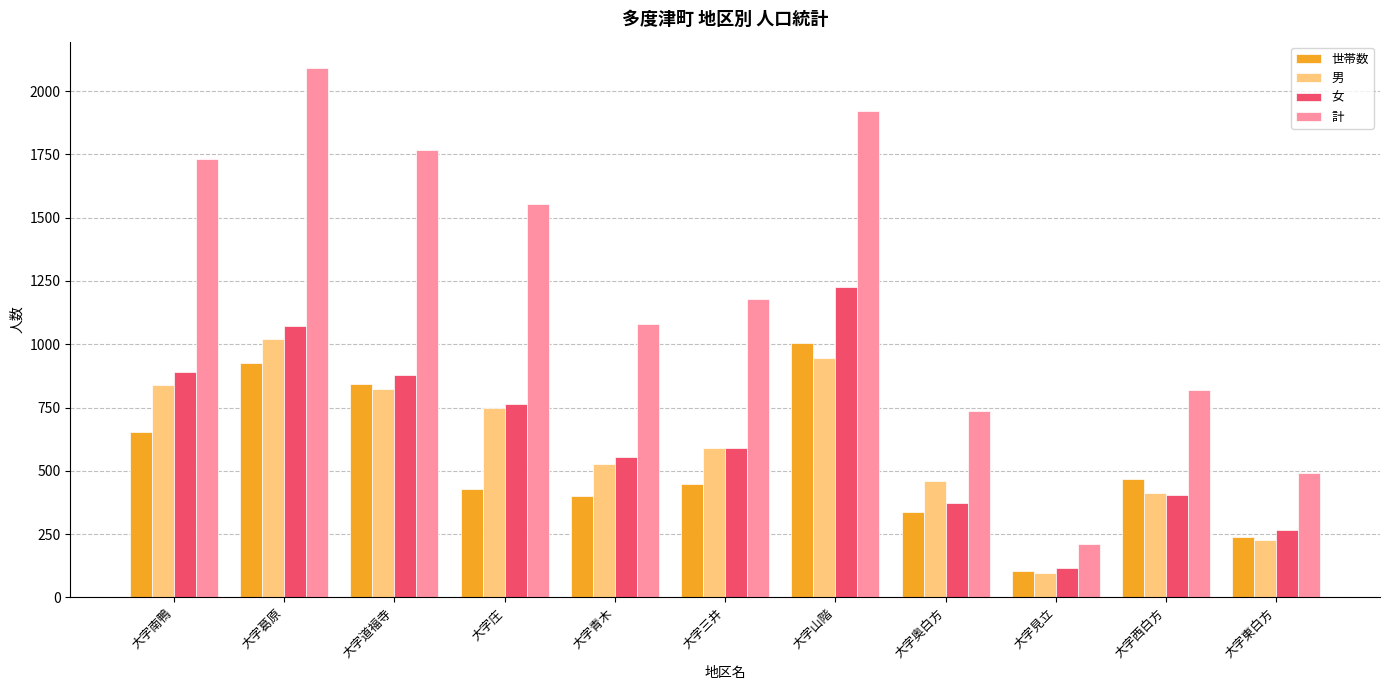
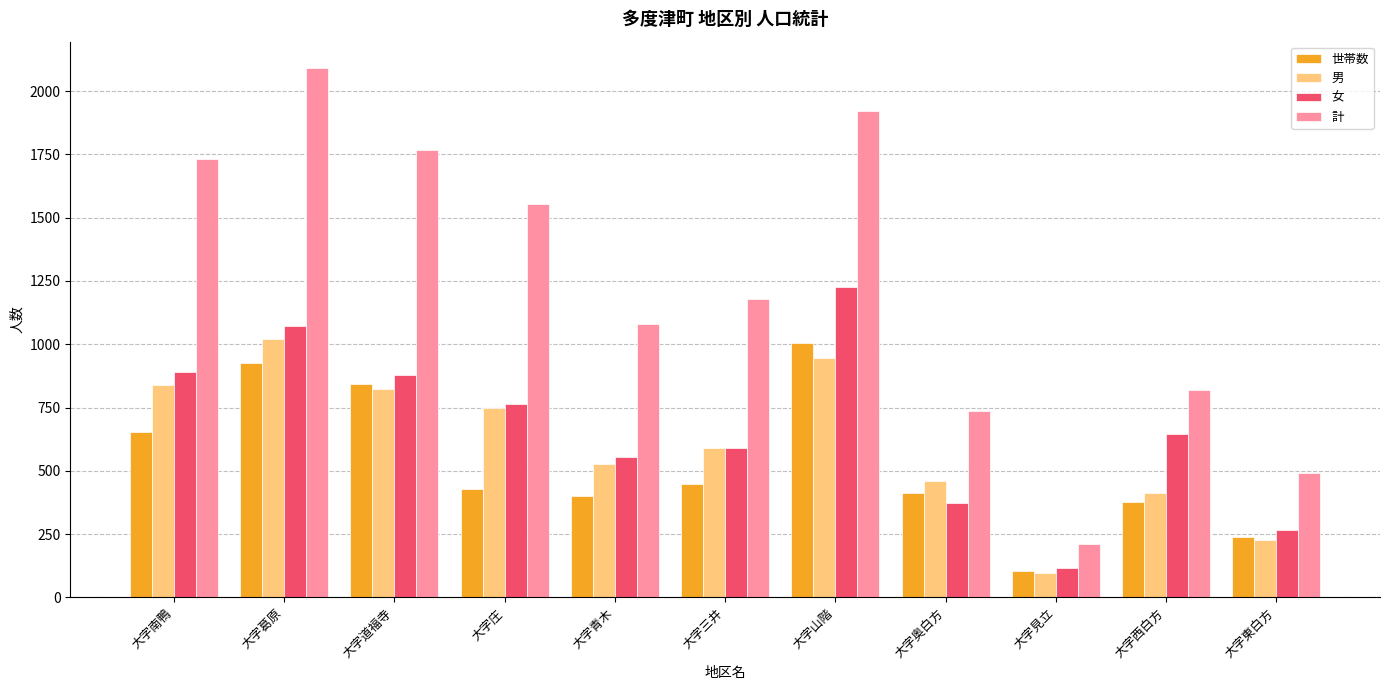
世帯数, 大字奥白方: 340 -> 410
世帯数, 大字西白方: 470 -> 380
女, 大字西白方: 410 -> 640
